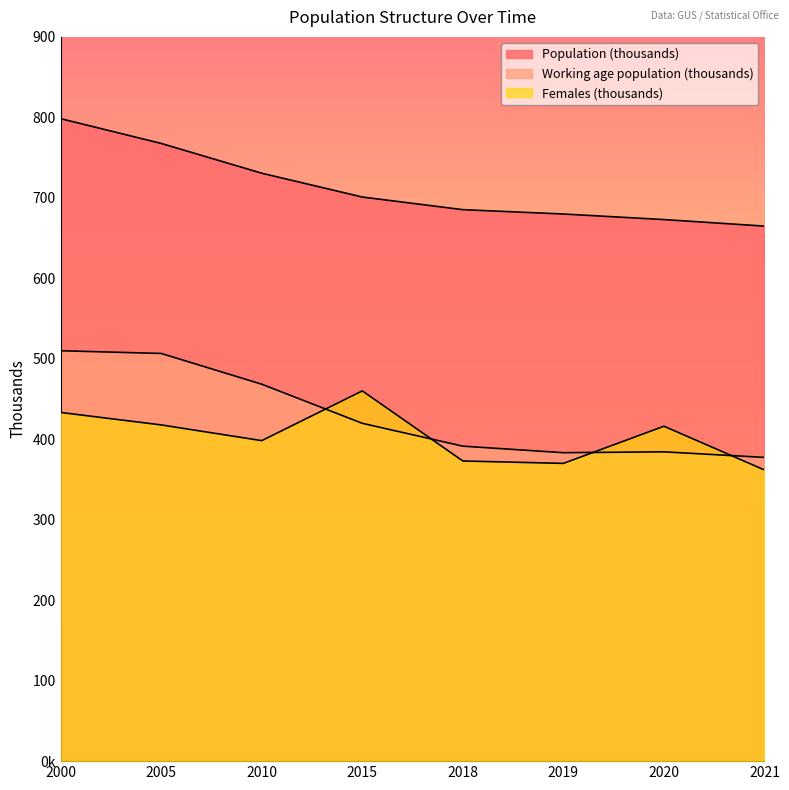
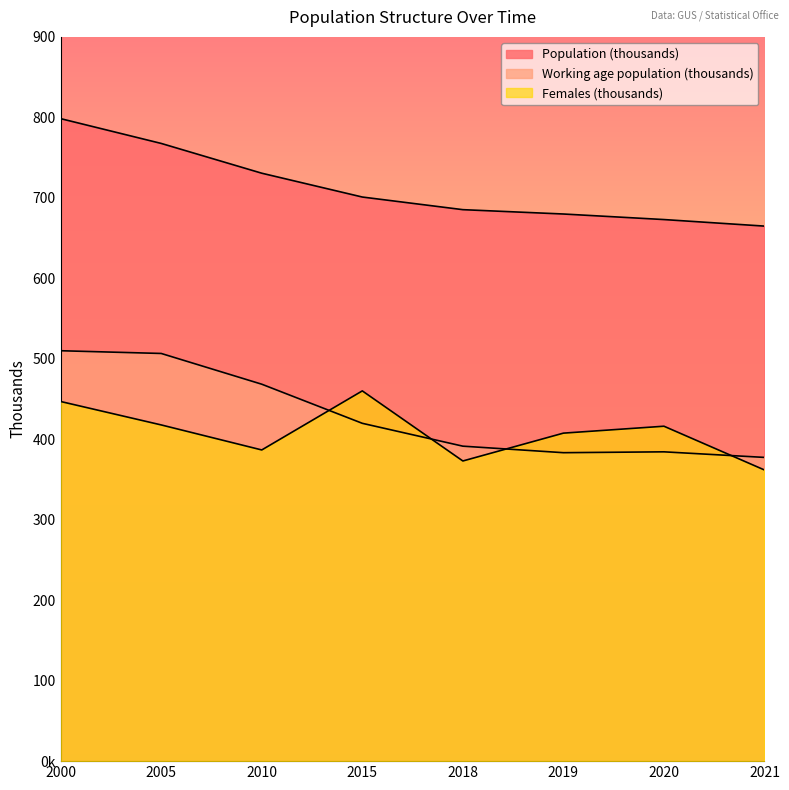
Females (thousands), 2000: 430 -> 450
Females (thousands), 2010: 400 -> 390
Females (thousands), 2019: 370 -> 410
